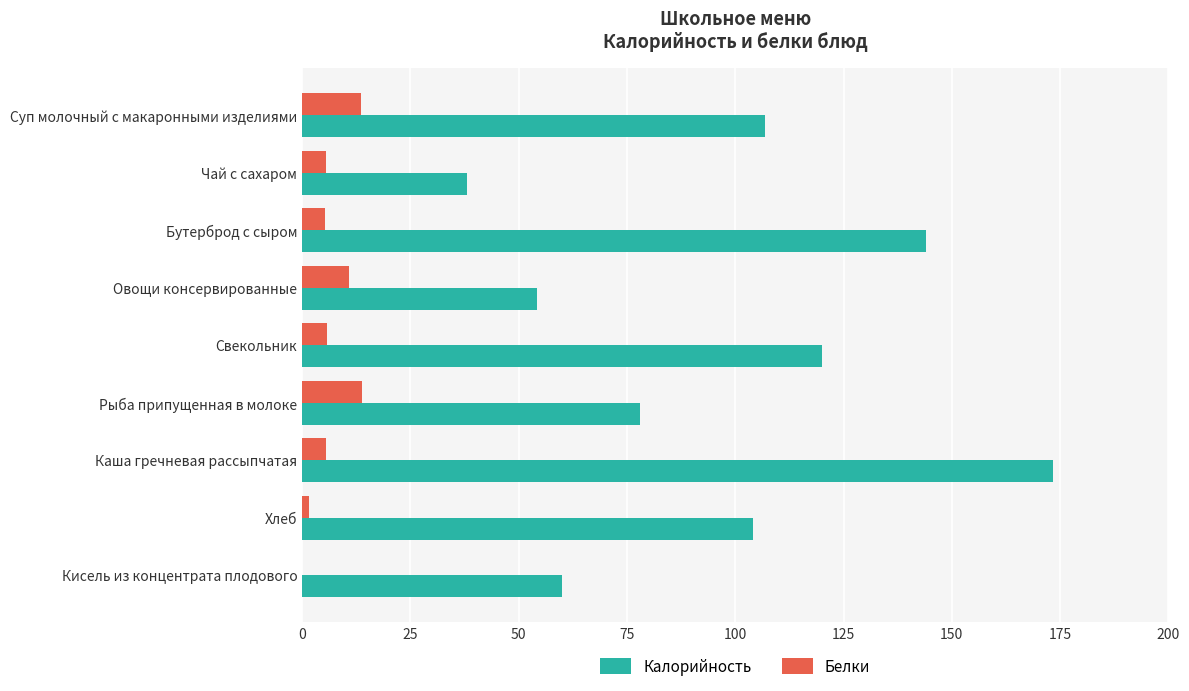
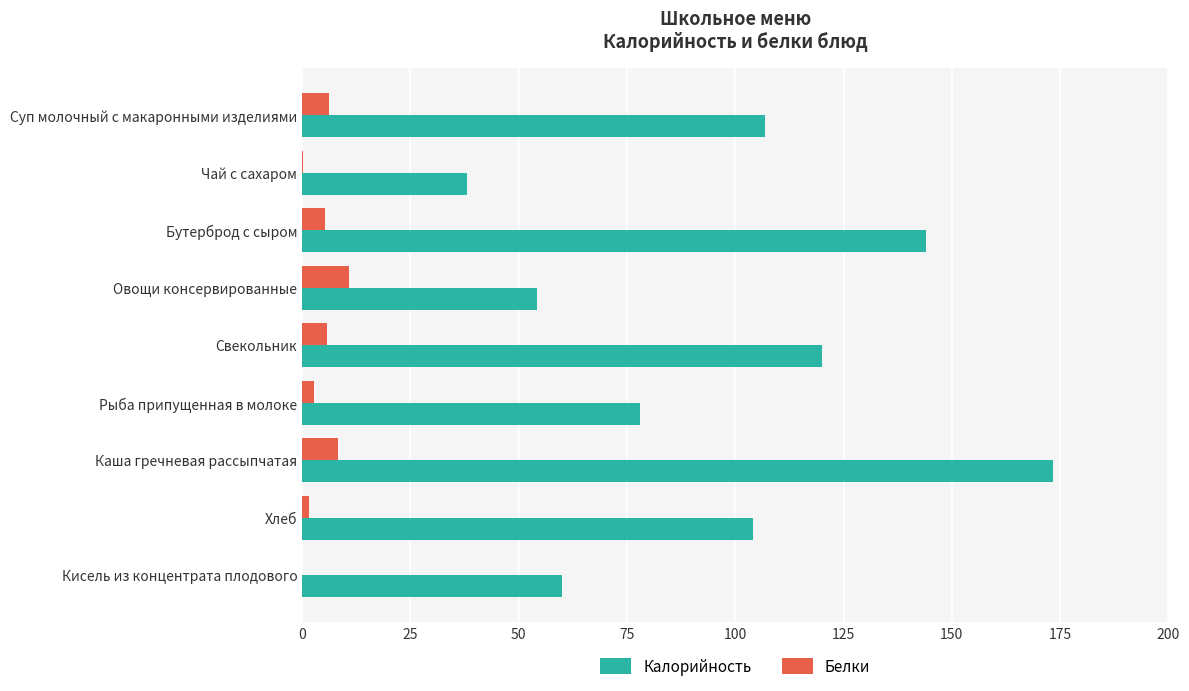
Белки, Суп молочный с макаронными изделиями: 14 -> 6
Белки, Чай с сахаром: 6 -> 0
Белки, Рыба припущенная в молоке: 14 -> 3
Белки, Каша гречневая рассыпчатая: 6 -> 8
